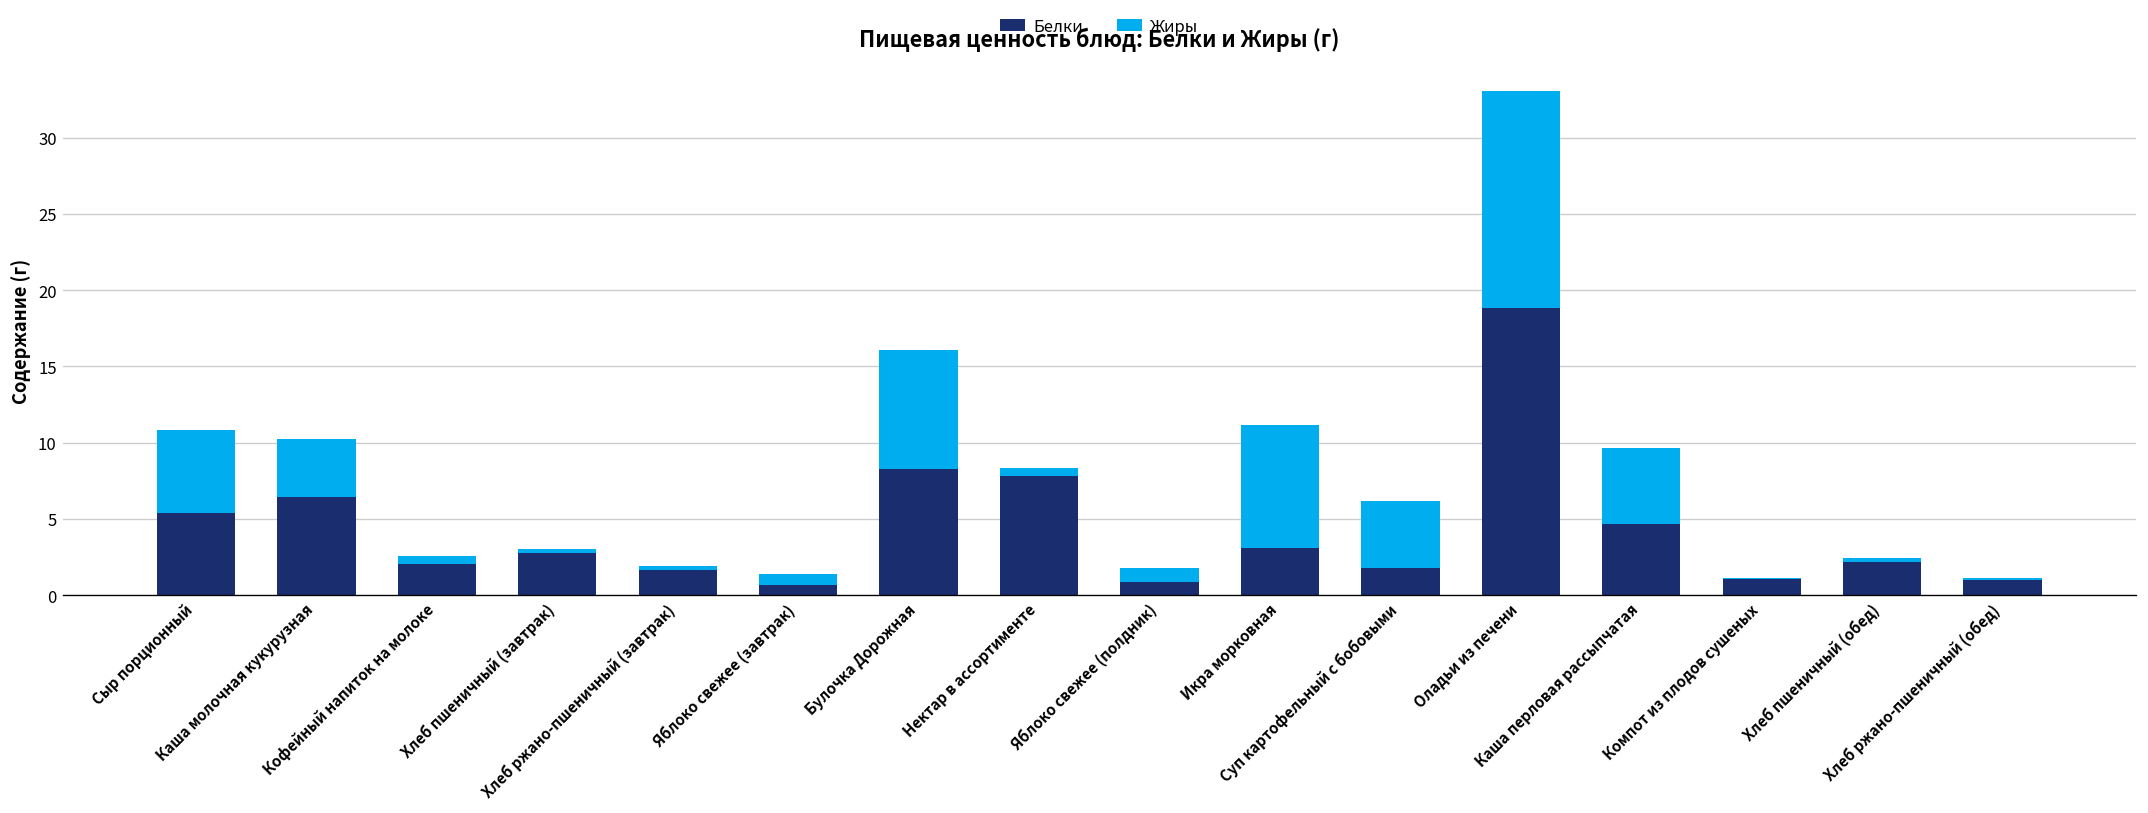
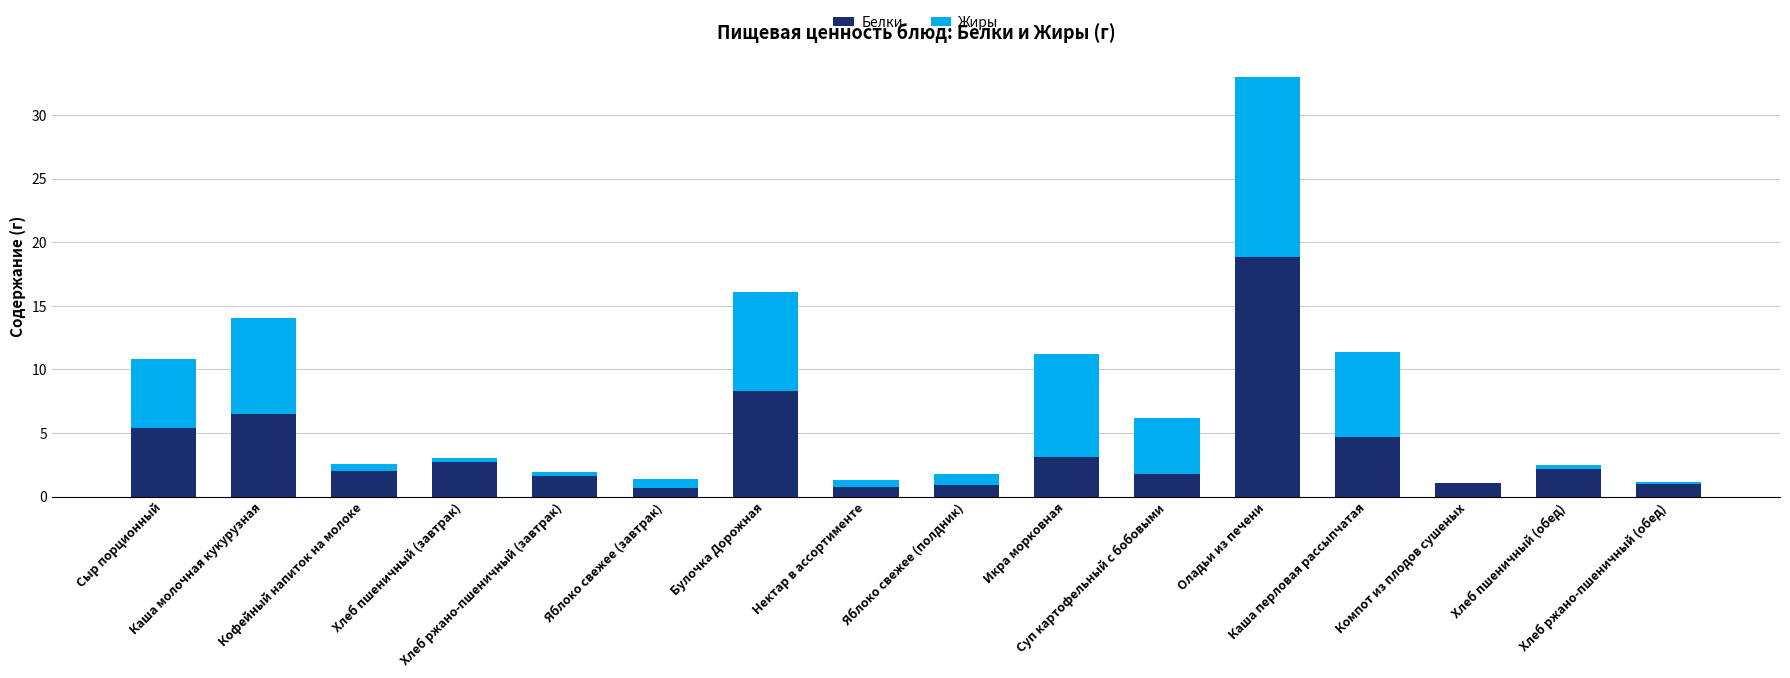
Жиры, Каша молочная кукурузная: 3.8 -> 7.6
Белки, Нектар в ассортименте: 7.8 -> 0.7
Жиры, Каша перловая рассыпчатая: 5.0 -> 6.7
